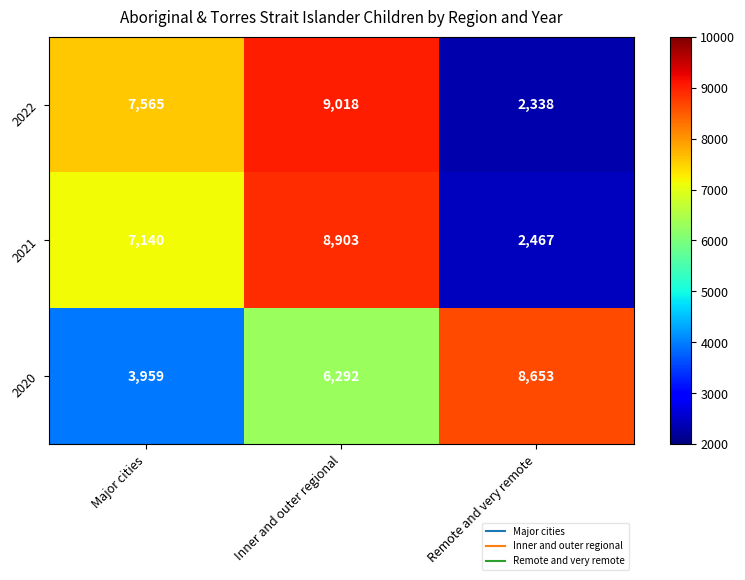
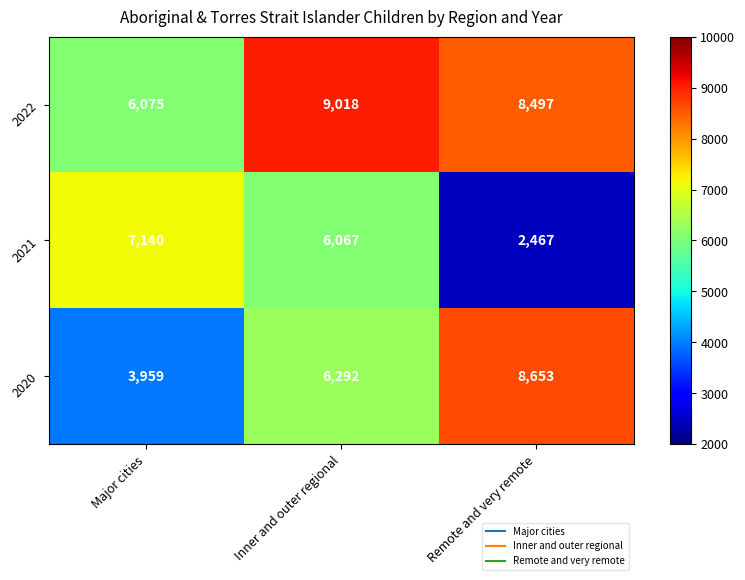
2022, Major cities: 7,565 -> 6,075
2022, Remote and very remote: 2,338 -> 8,497
2021, Inner and outer regional: 8,903 -> 6,067
